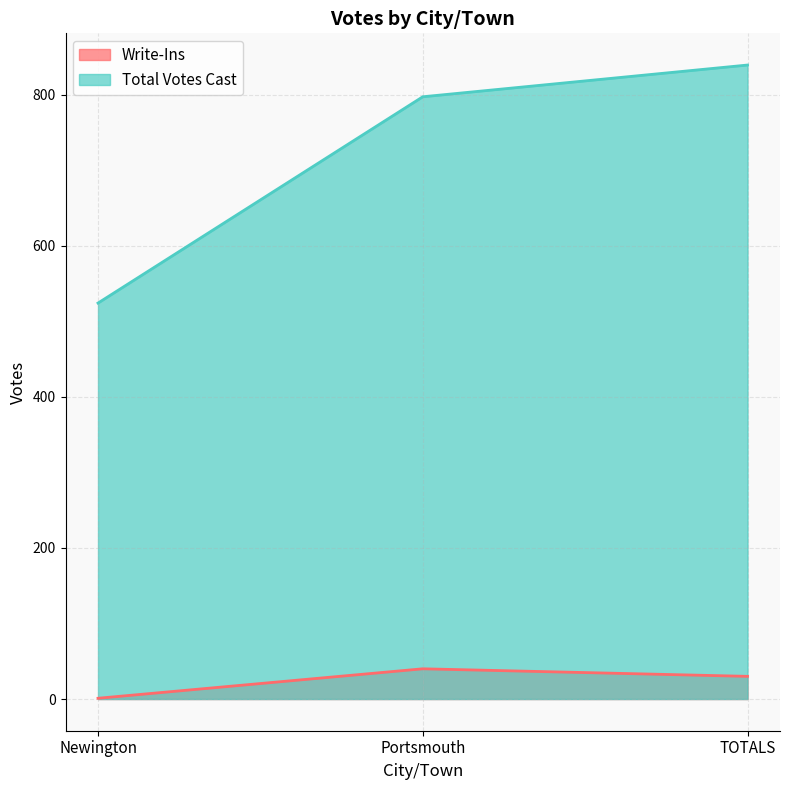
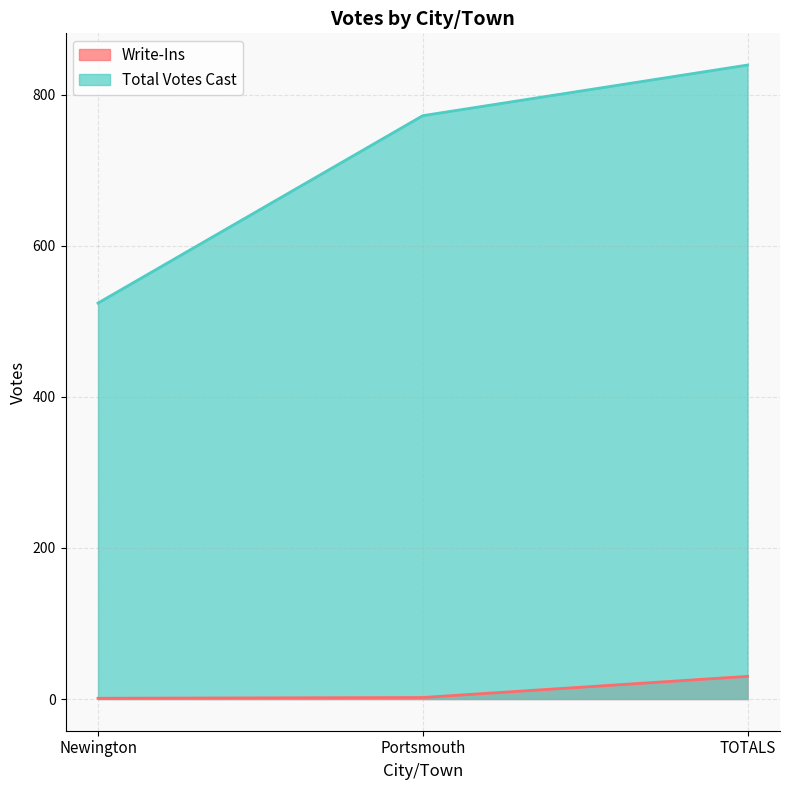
Write-Ins, Portsmouth: 40 -> 0
Total Votes Cast, Portsmouth: 800 -> 770
